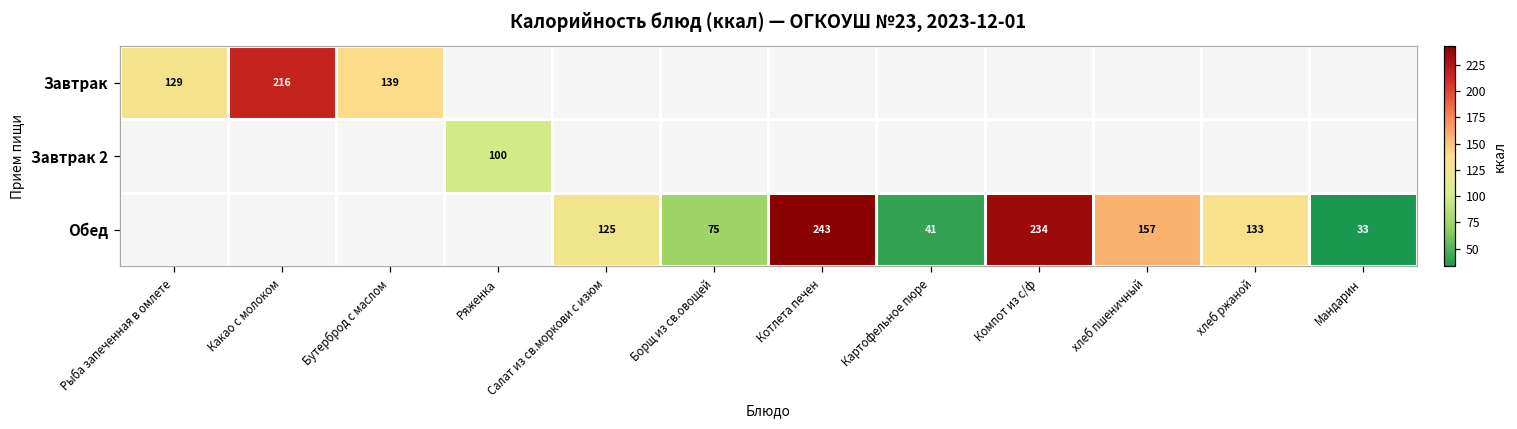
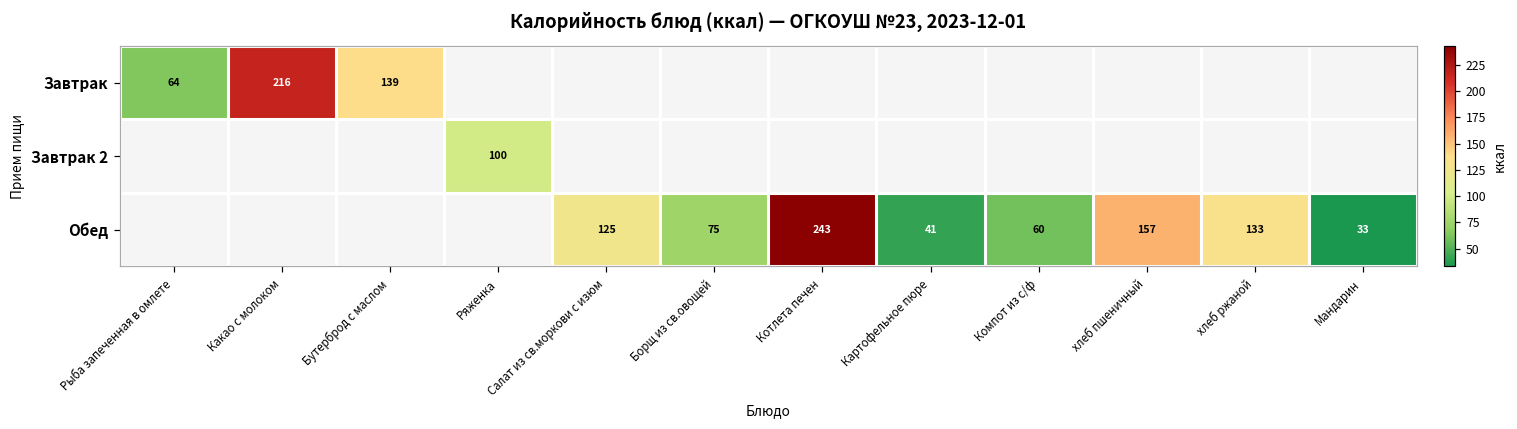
Завтрак, Рыба запеченная в омлете: 129 -> 64
Обед, Компот из с/ф: 234 -> 60
